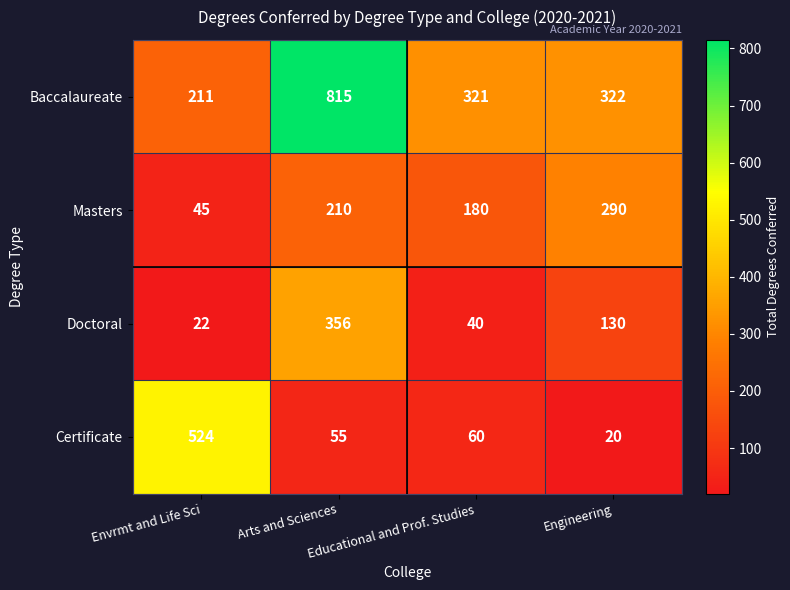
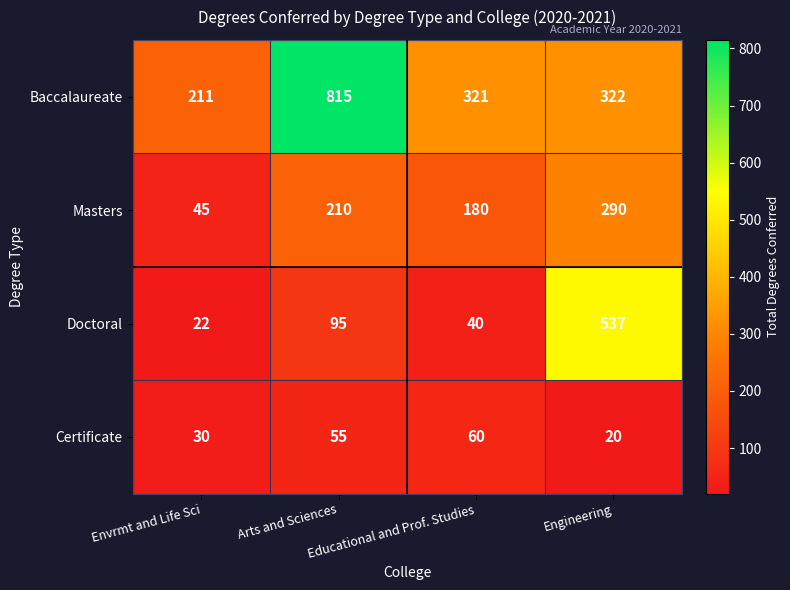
Doctoral, Arts and Sciences: 356 -> 95
Doctoral, Engineering: 130 -> 537
Certificate, Envrmt and Life Sci: 524 -> 30
